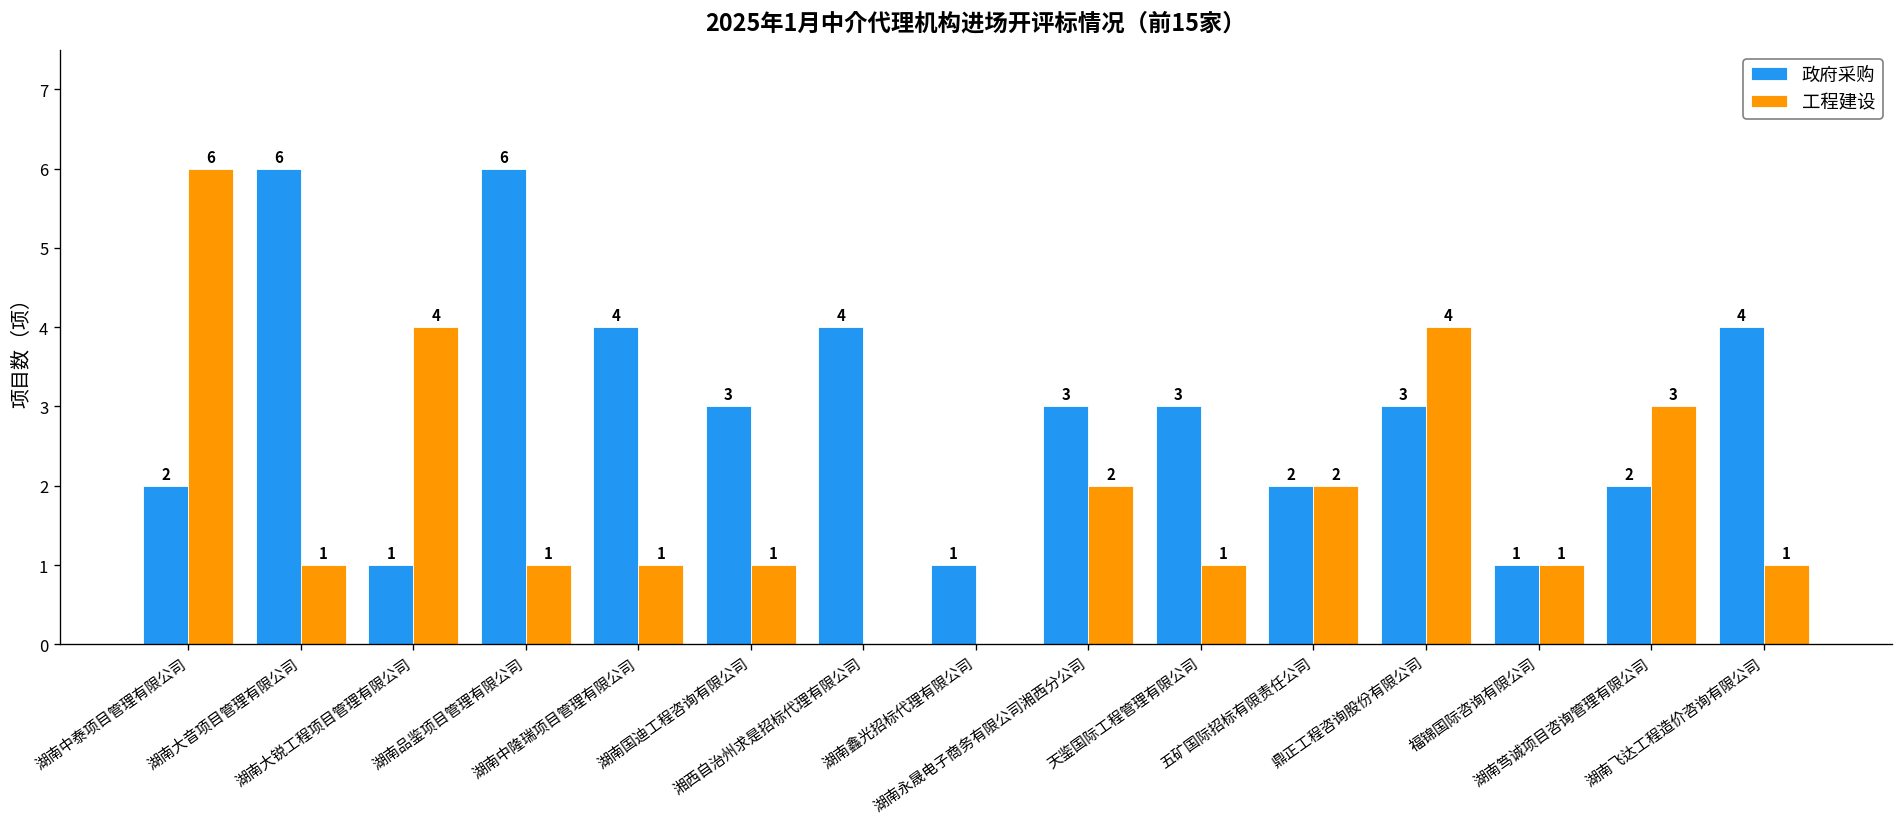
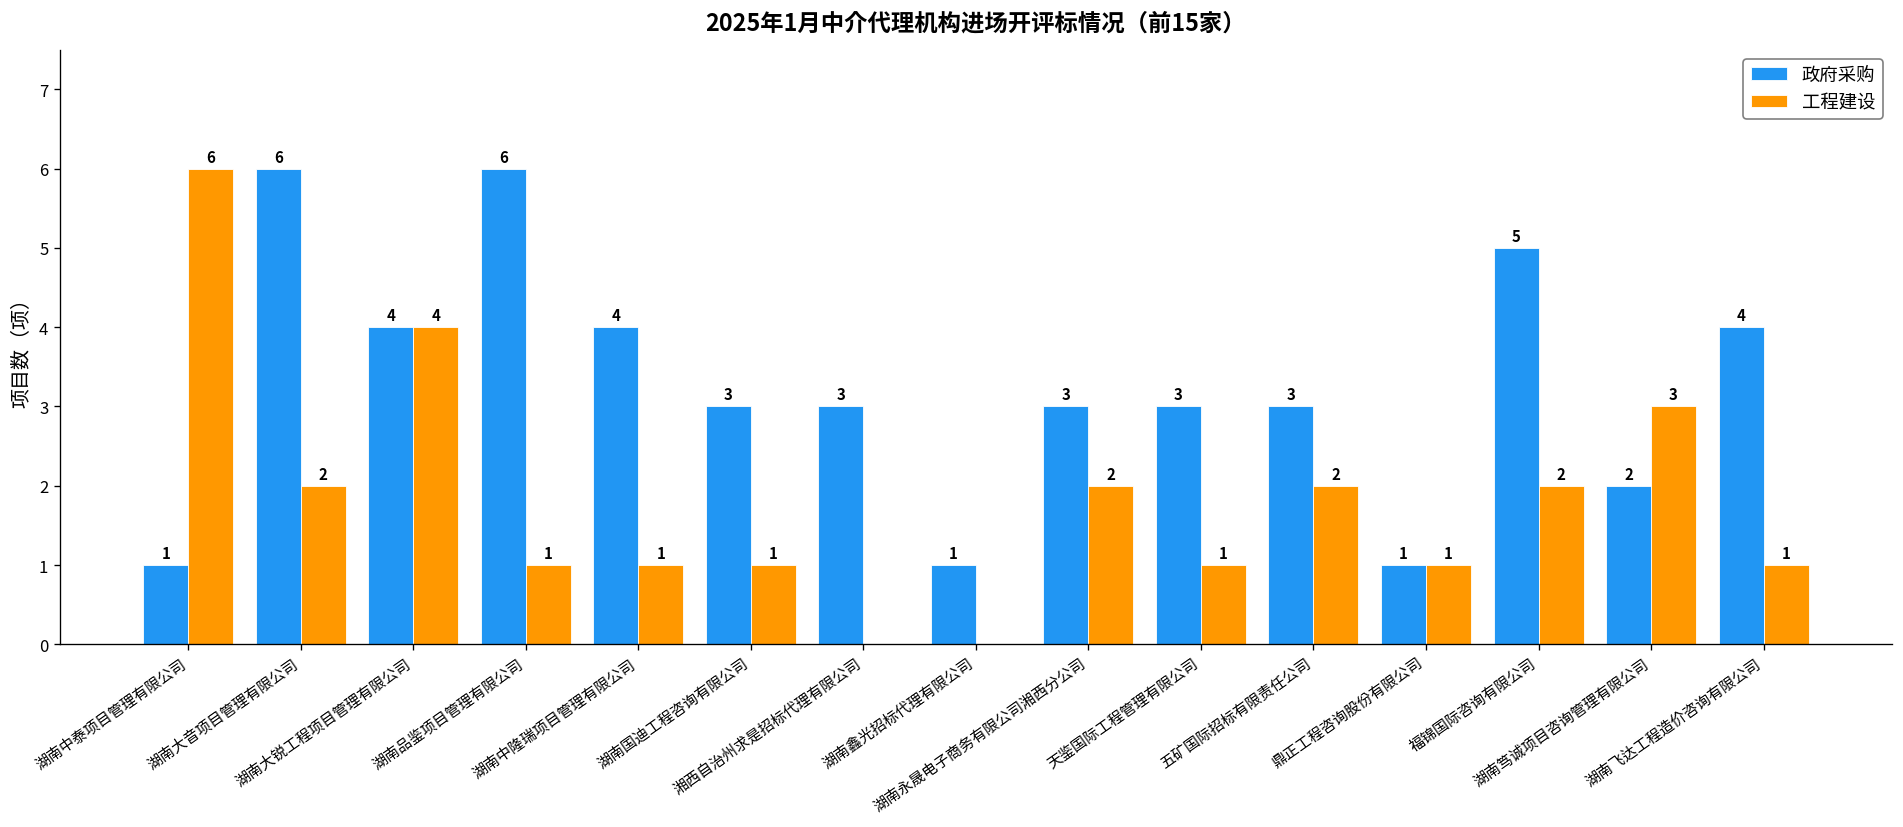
政府采购, 湖南中泰项目管理有限公司: 2 -> 1
工程建设, 湖南大音项目管理有限公司: 1 -> 2
政府采购, 湖南大锐工程项目管理有限公司: 1 -> 4
政府采购, 湘西自治州求是招标代理有限公司: 4 -> 3
政府采购, 五矿国际招标有限责任公司: 2 -> 3
政府采购, 鼎正工程咨询股份有限公司: 3 -> 1
工程建设, 鼎正工程咨询股份有限公司: 4 -> 1
政府采购, 福锦国际咨询有限公司: 1 -> 5
工程建设, 福锦国际咨询有限公司: 1 -> 2
